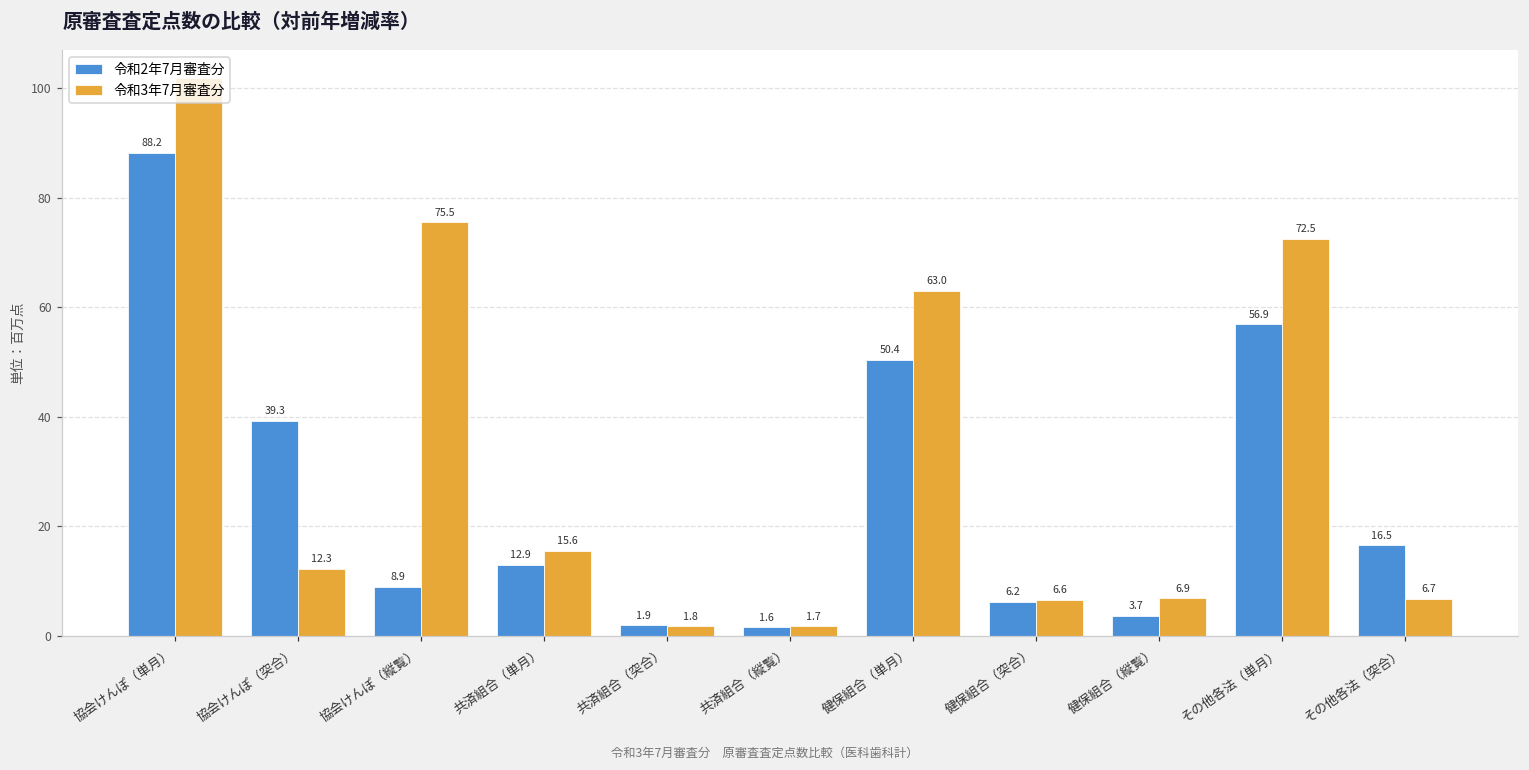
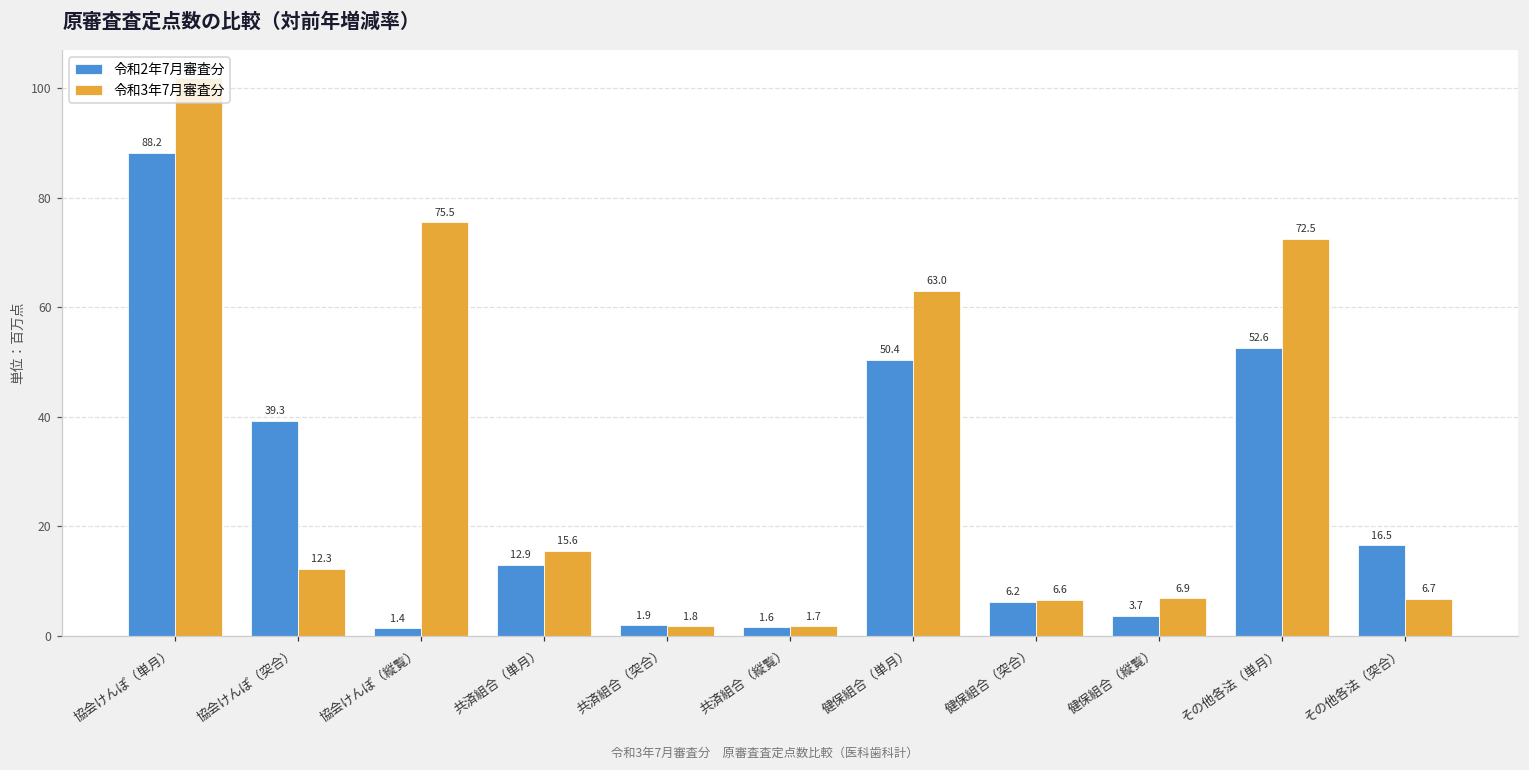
令和2年7月審査分, 協会けんぽ（縦覧）: 8.9 -> 1.4
令和2年7月審査分, その他各法（単月）: 56.9 -> 52.6
